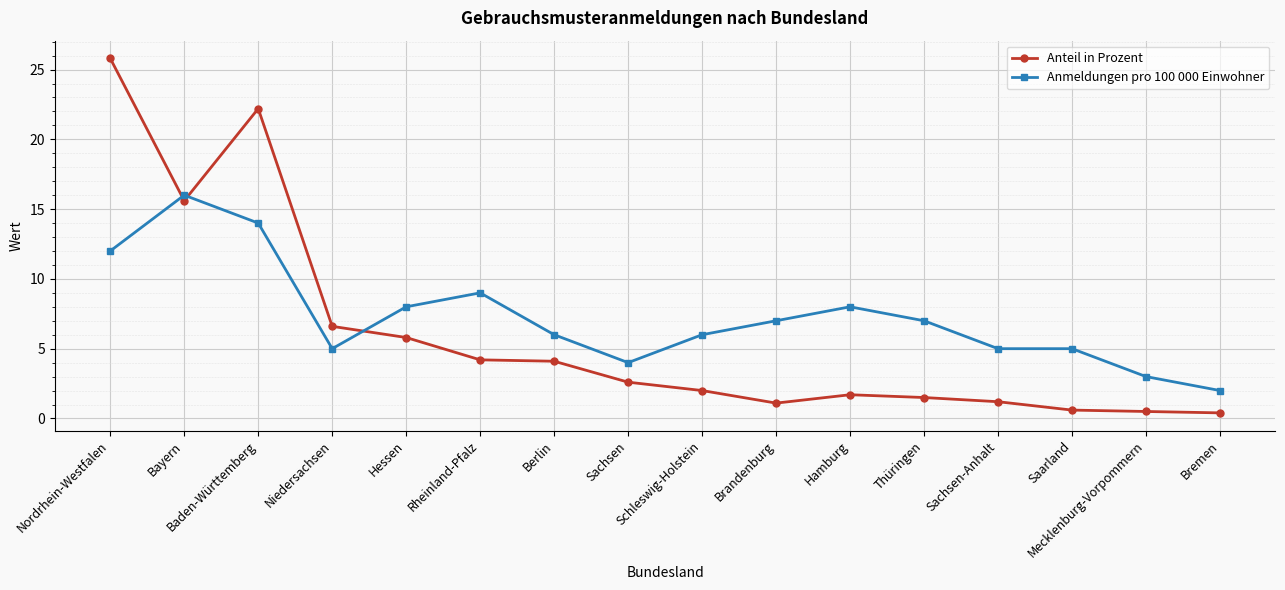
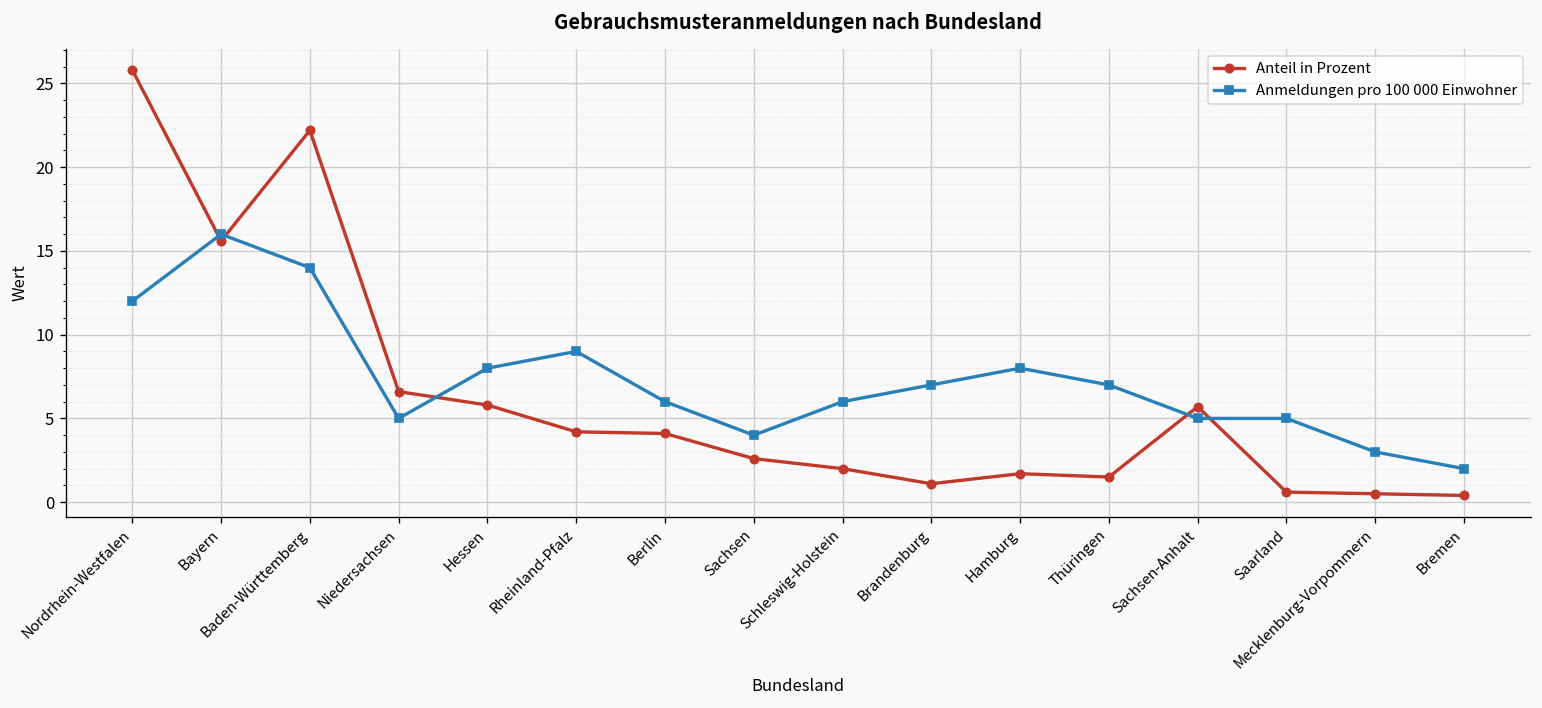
Anteil in Prozent, Sachsen-Anhalt: 1.2 -> 5.7
